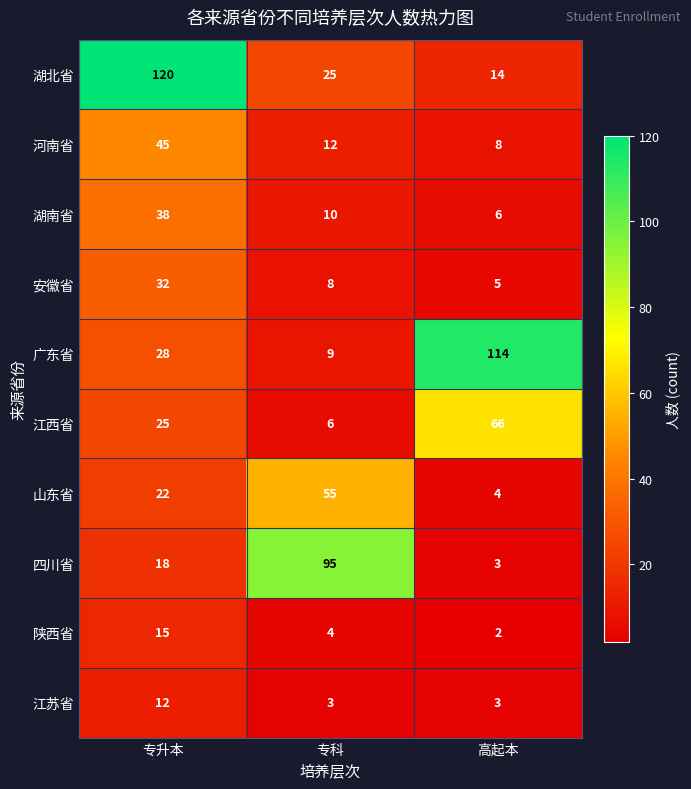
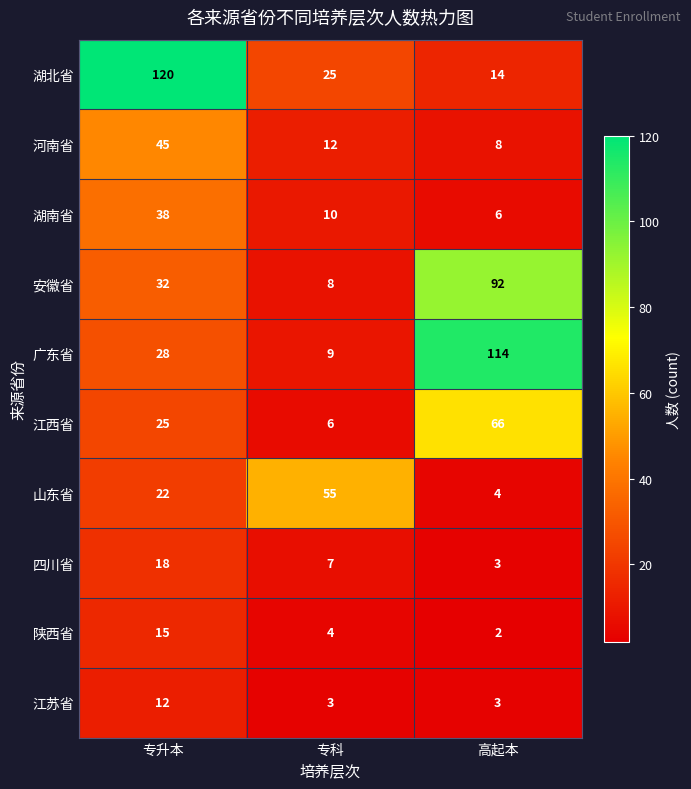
安徽省, 高起本: 5 -> 92
四川省, 专科: 95 -> 7
